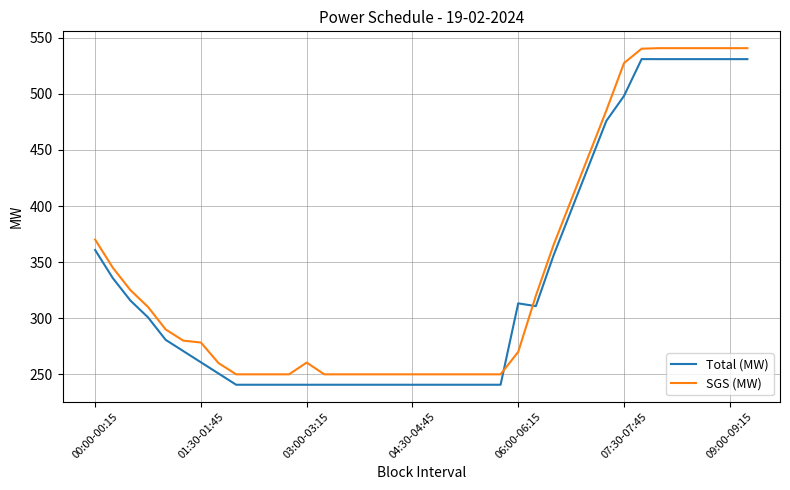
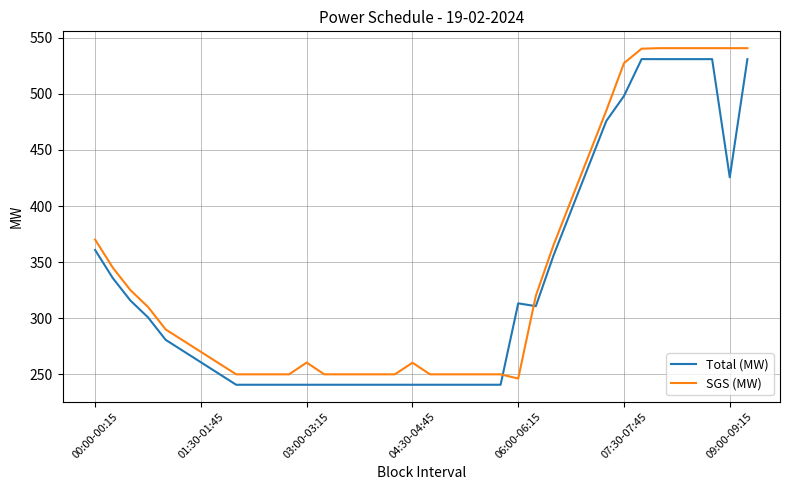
SGS (MW), 01:30-01:45: 278 -> 270
SGS (MW), 04:30-04:45: 250 -> 260
SGS (MW), 06:00-06:15: 270 -> 246
Total (MW), 09:00-09:15: 531 -> 426
